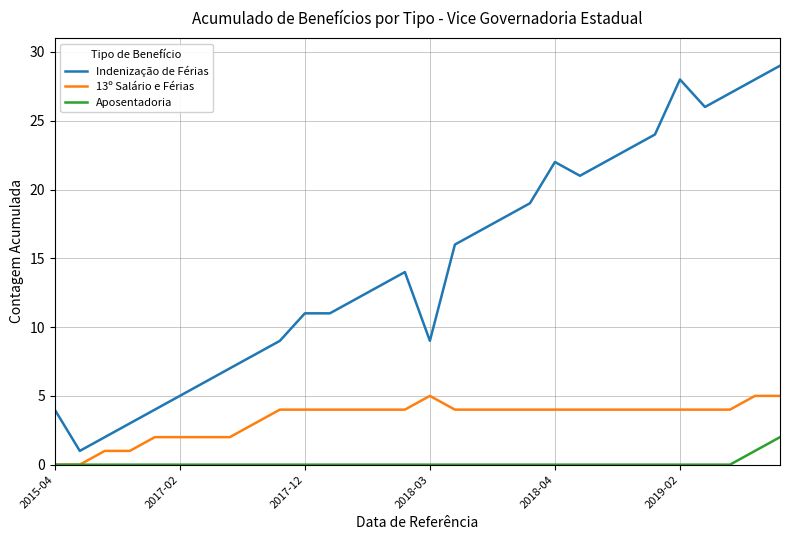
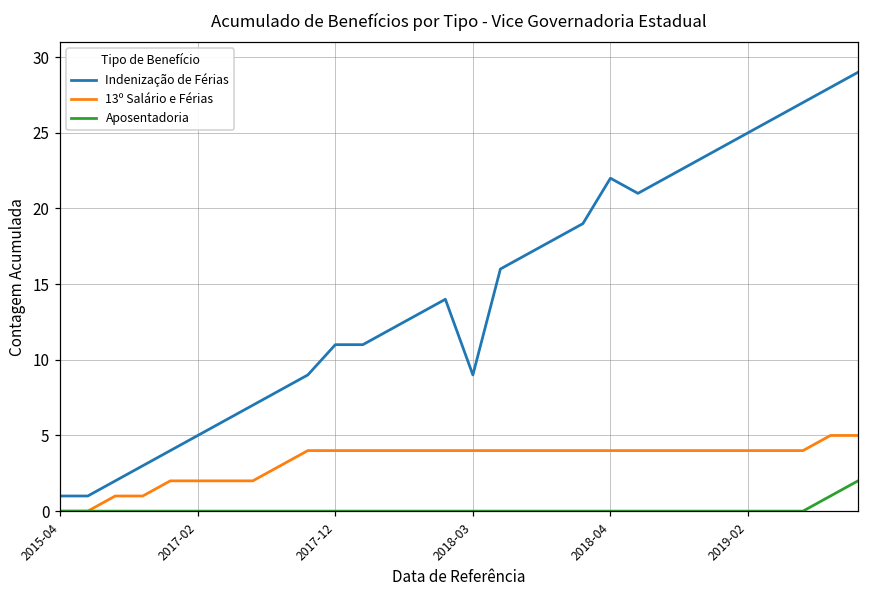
Indenização de Férias, 2015-04: 4 -> 1
13º Salário e Férias, 2018-03: 5 -> 4
Indenização de Férias, 2019-02: 28 -> 25
